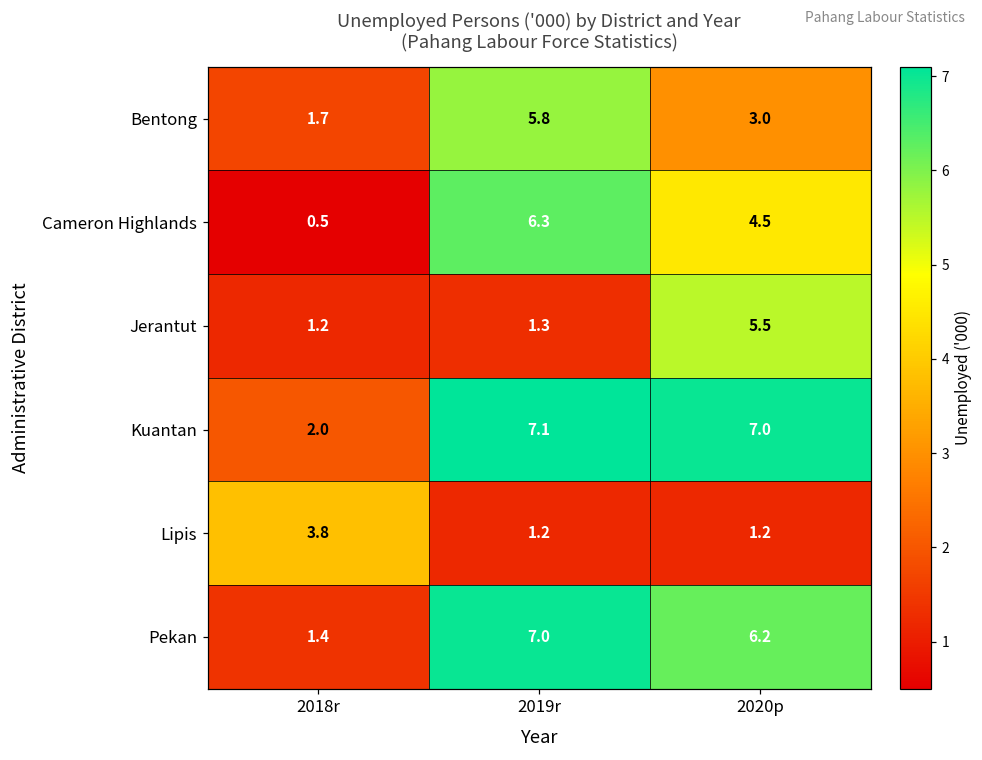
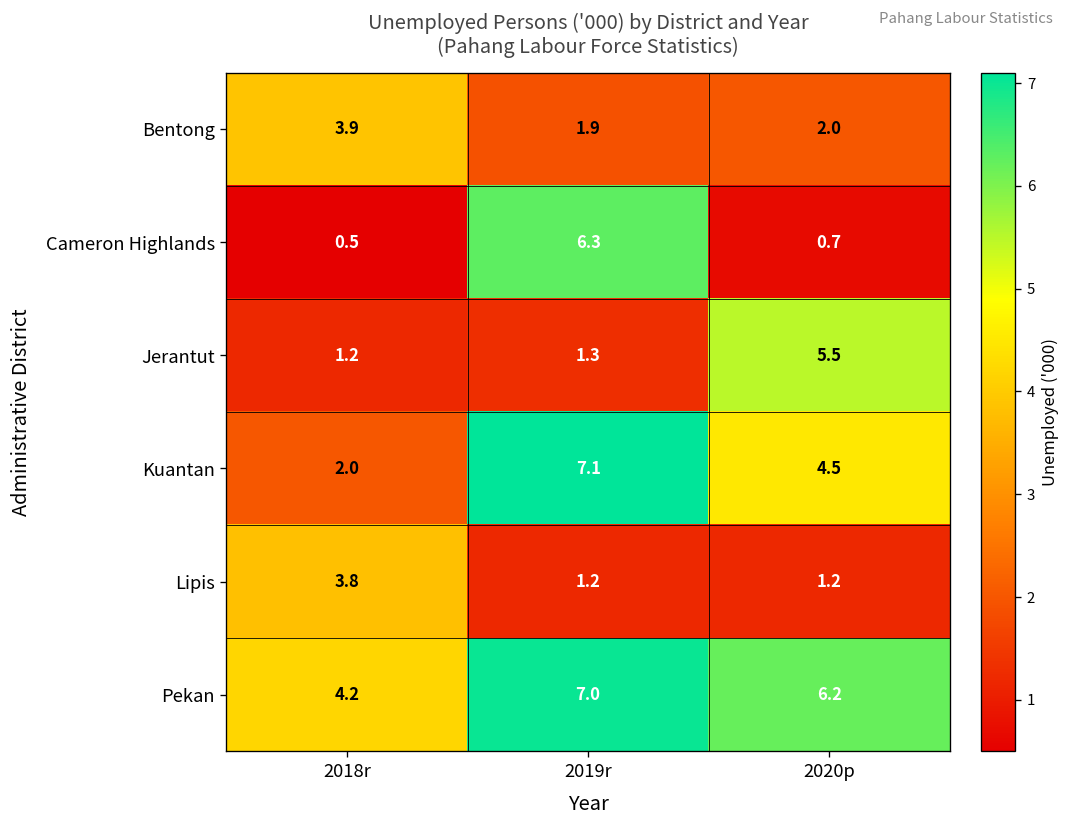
Bentong, 2018r: 1.7 -> 3.9
Bentong, 2019r: 5.8 -> 1.9
Bentong, 2020p: 3.0 -> 2.0
Cameron Highlands, 2020p: 4.5 -> 0.7
Kuantan, 2020p: 7.0 -> 4.5
Pekan, 2018r: 1.4 -> 4.2
